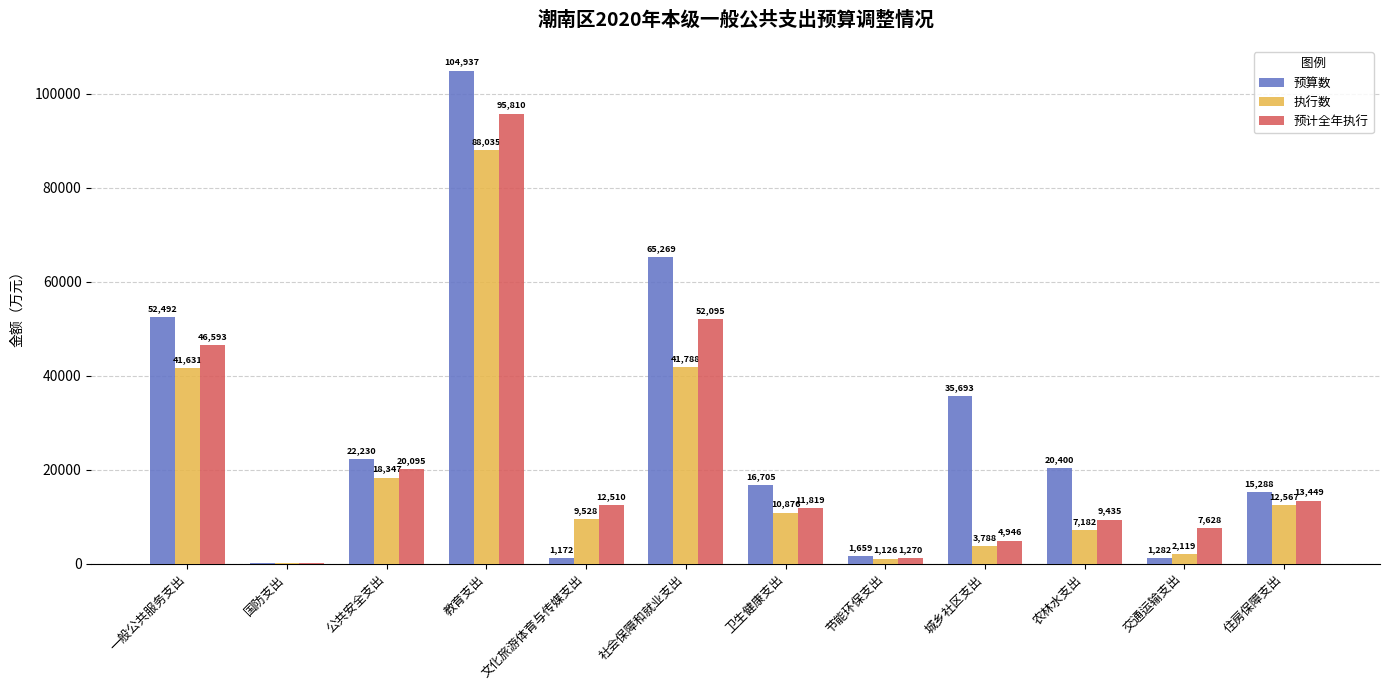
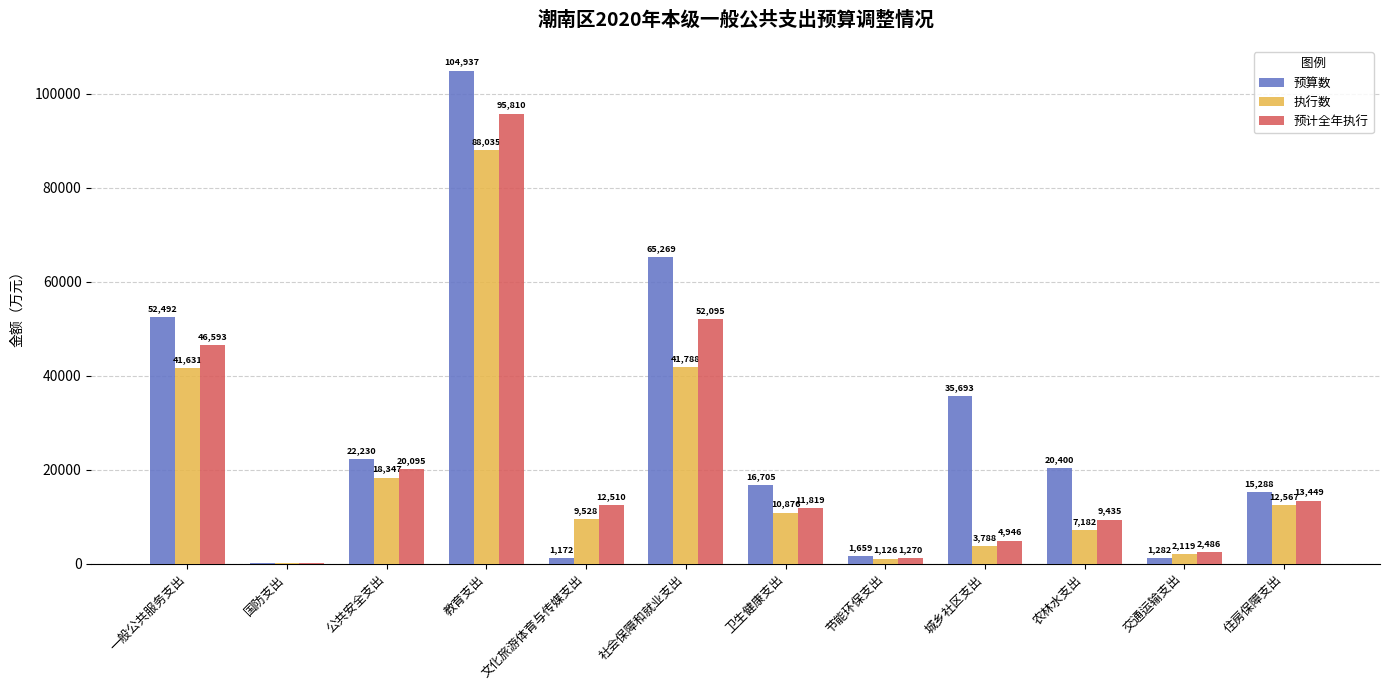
预计全年执行, 交通运输支出: 7,628 -> 2,486
